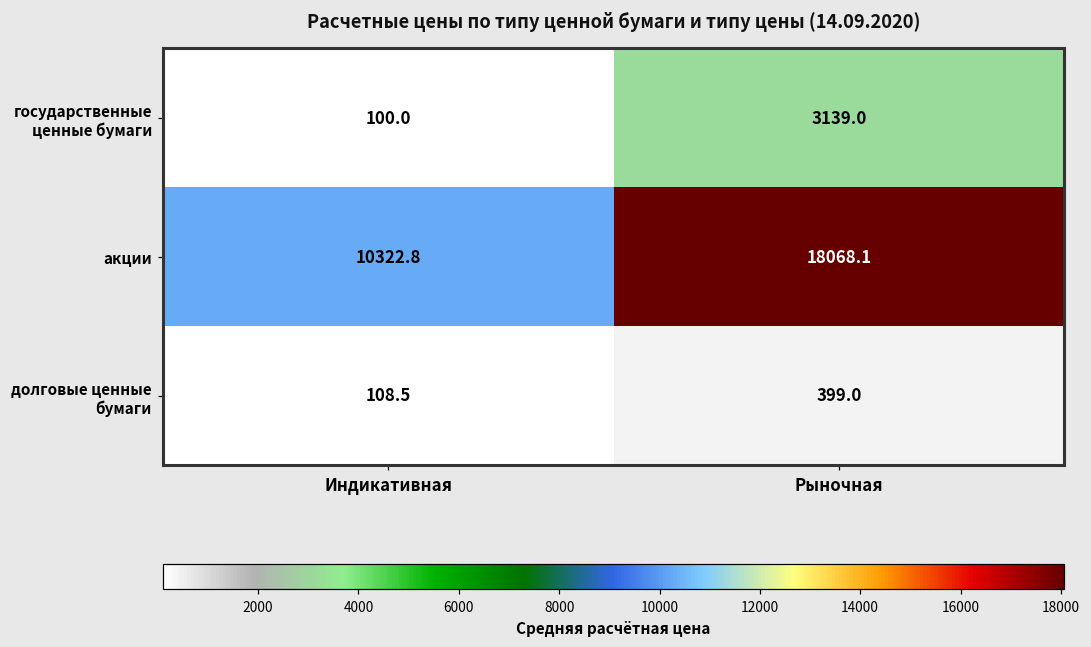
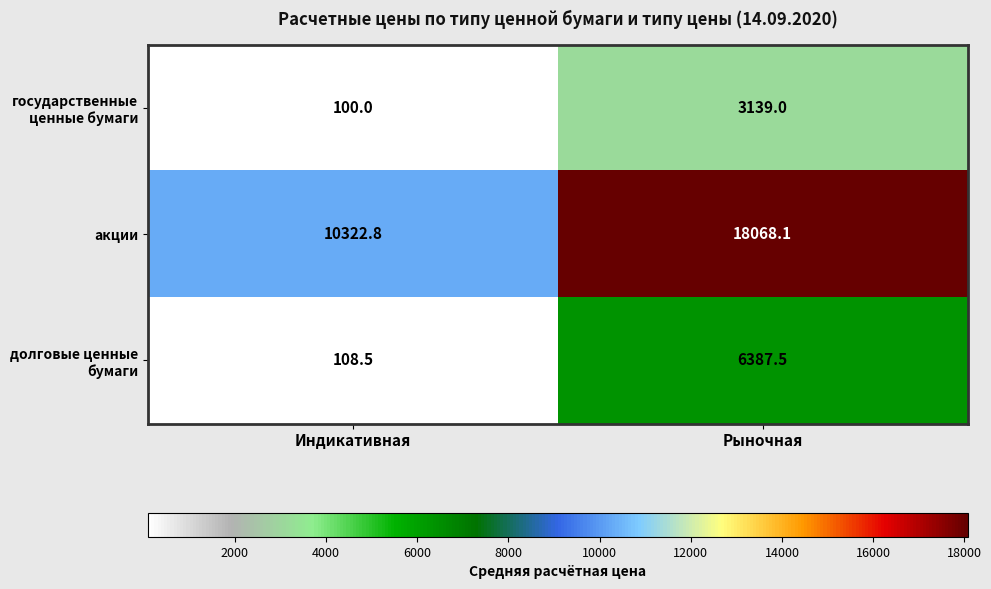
долговые ценные бумаги, Рыночная: 399.0 -> 6387.5
